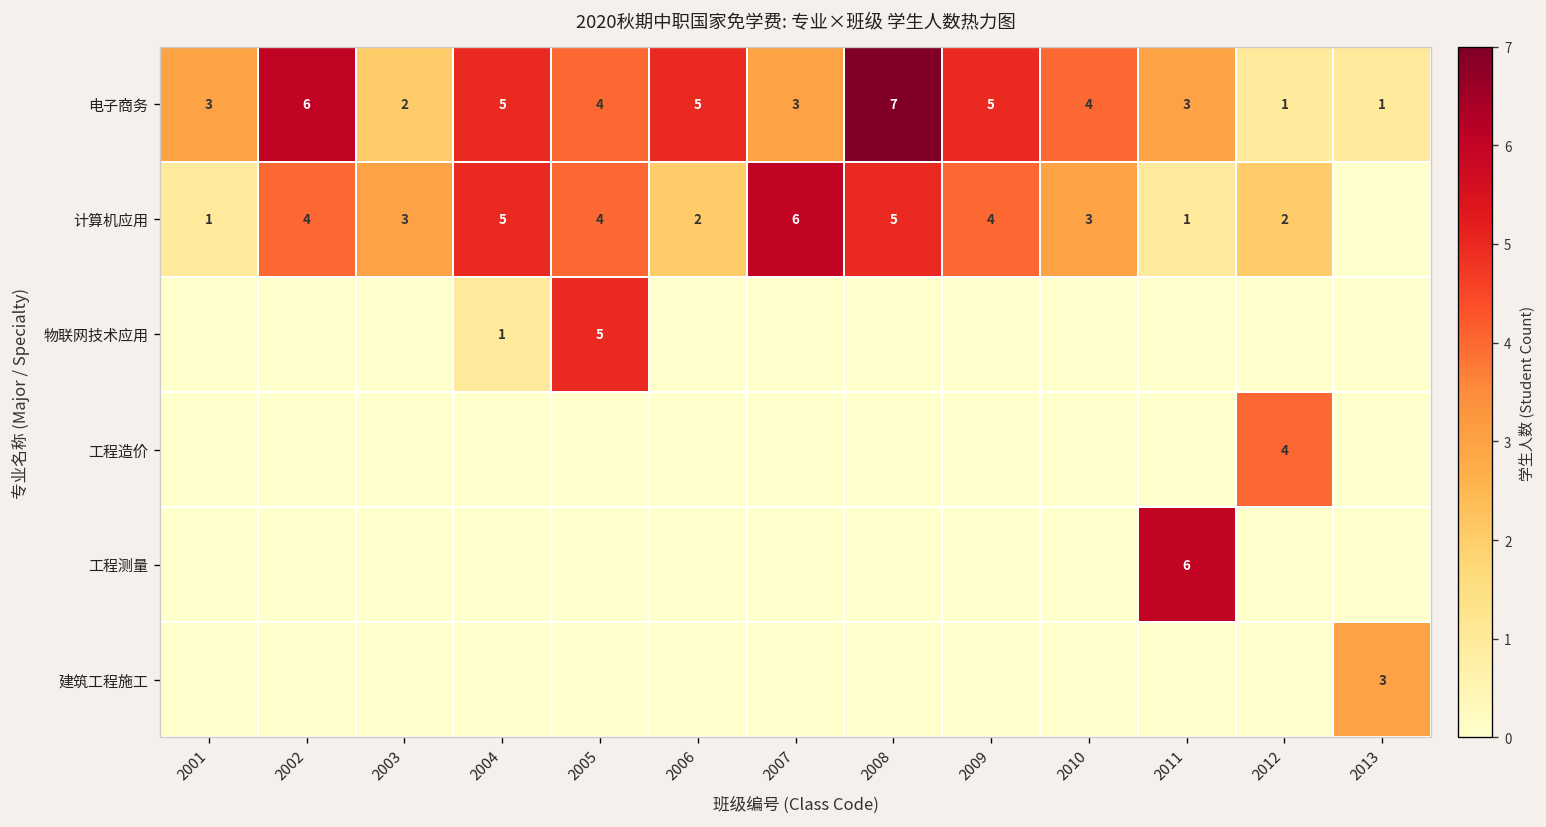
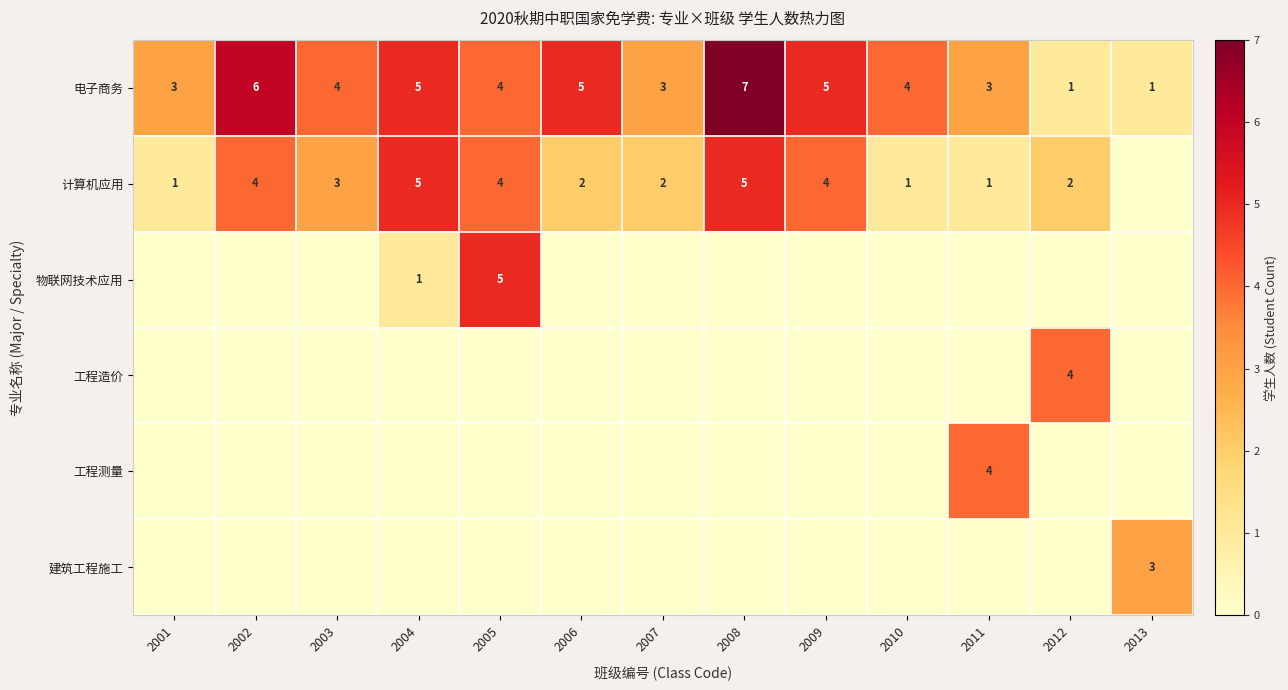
电子商务, 2003: 2 -> 4
计算机应用, 2007: 6 -> 2
计算机应用, 2010: 3 -> 1
工程测量, 2011: 6 -> 4
